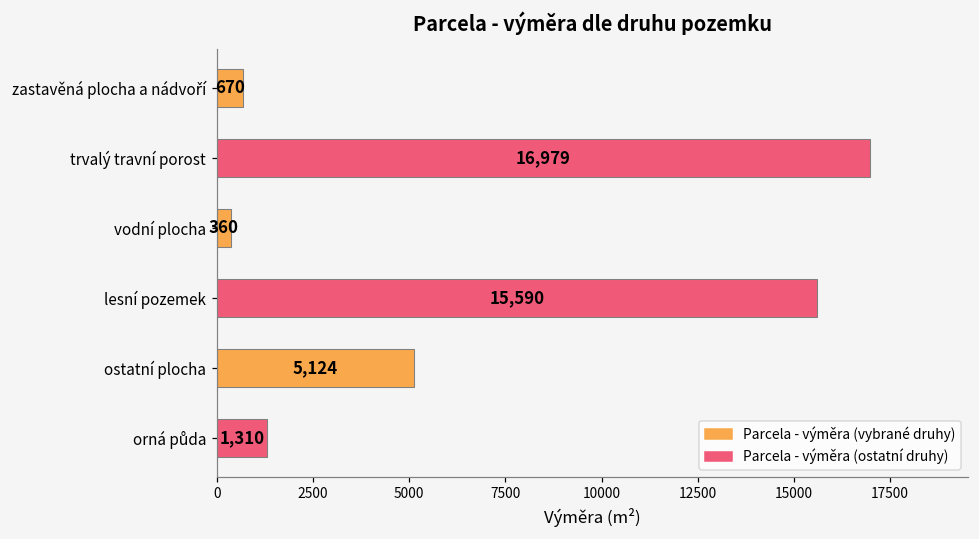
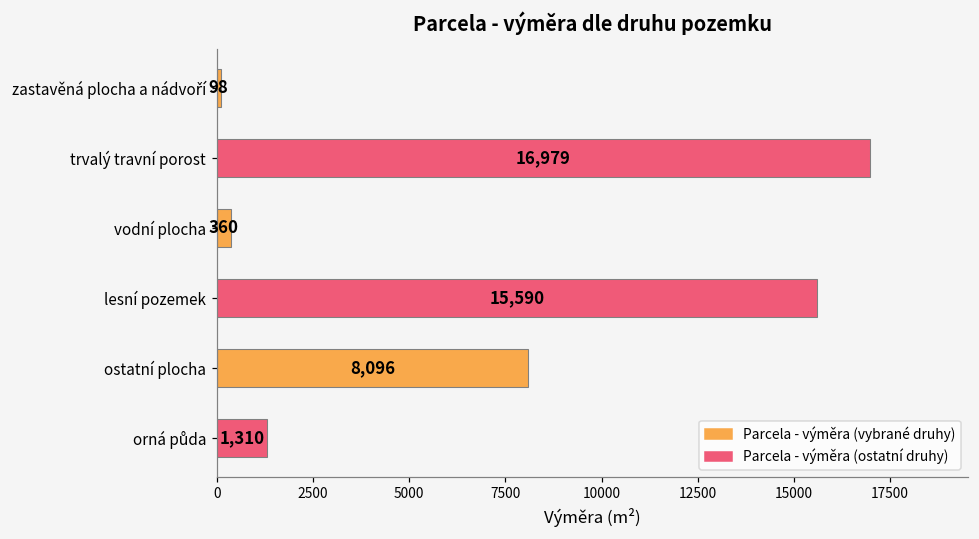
zastavěná plocha a nádvoří: 670 -> 98
ostatní plocha: 5,124 -> 8,096
